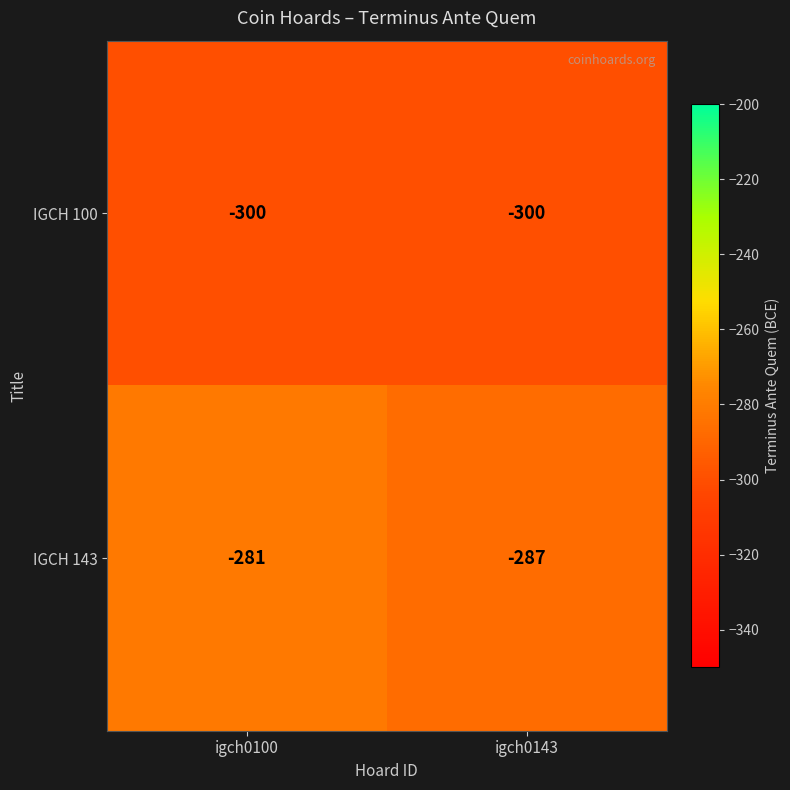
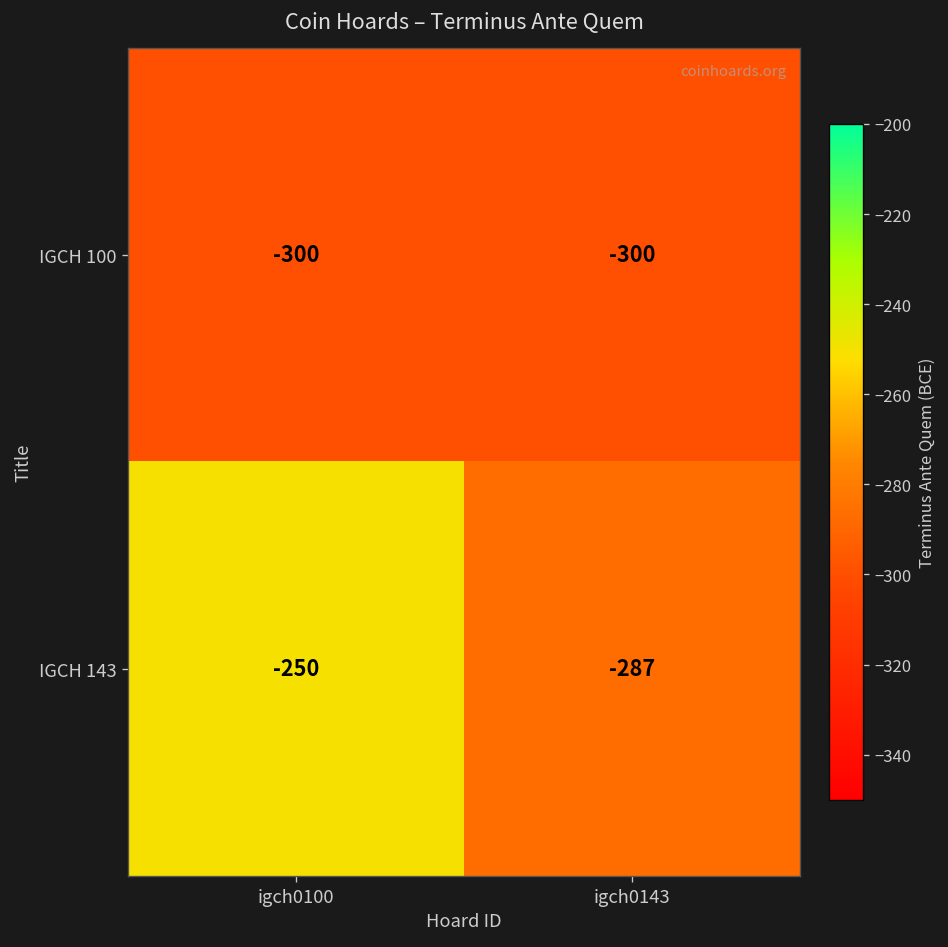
IGCH 143, igch0100: -281 -> -250
